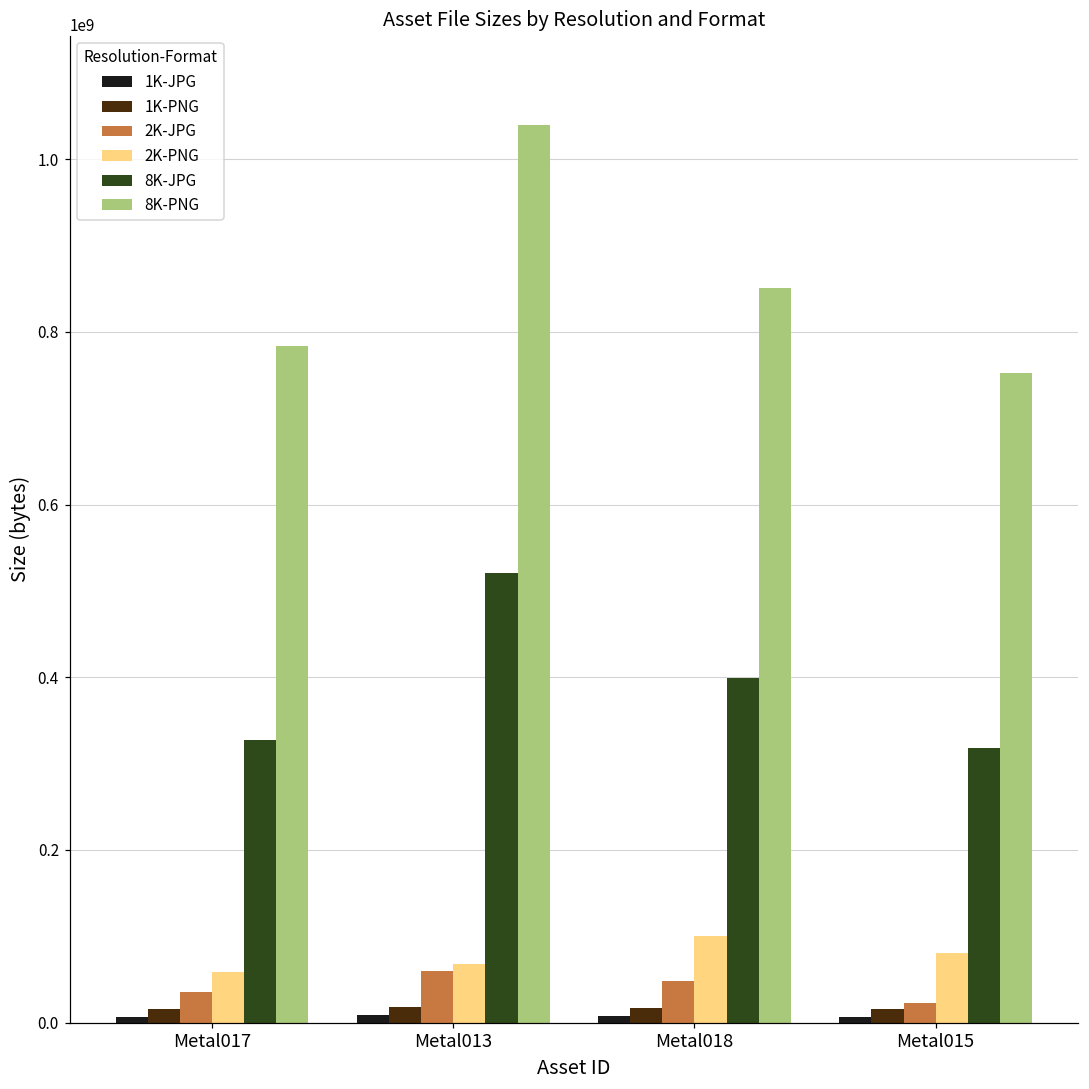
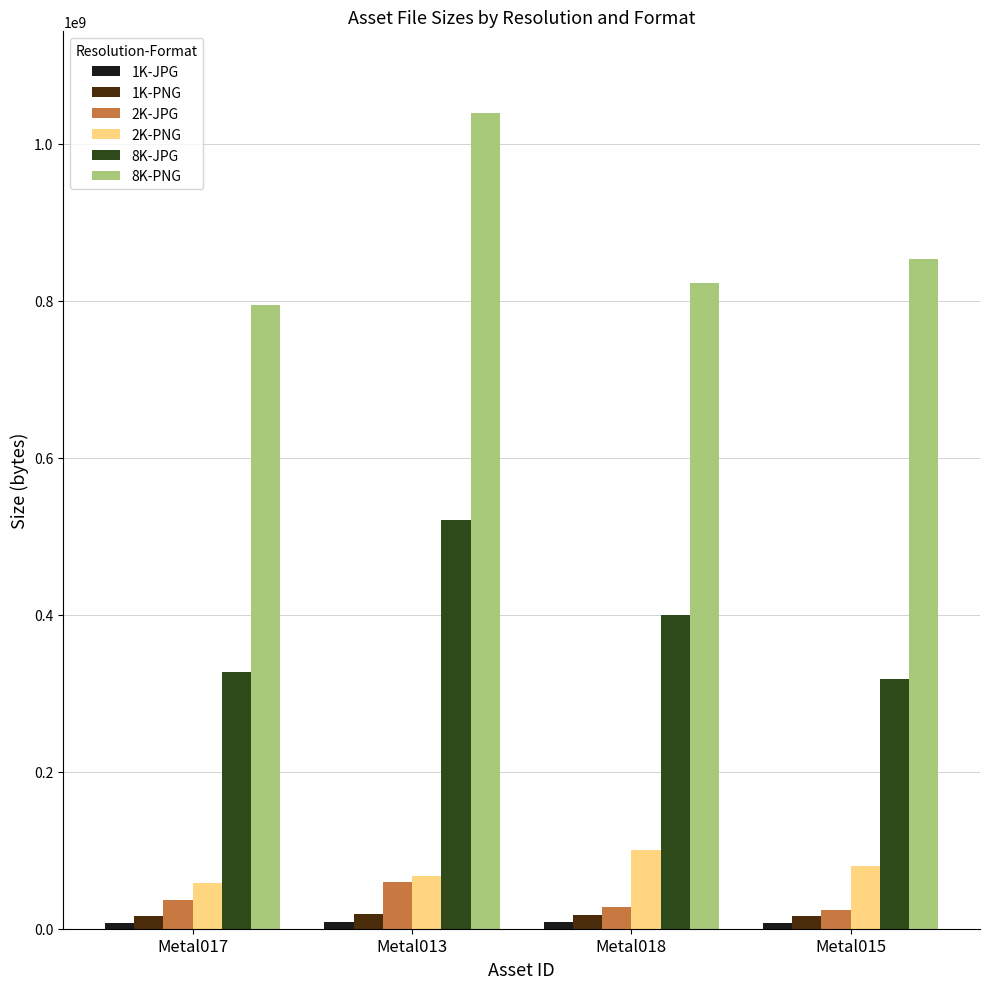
8K-PNG, Metal017: 780000000 -> 790000000
2K-JPG, Metal018: 50000000 -> 30000000
8K-PNG, Metal018: 850000000 -> 820000000
8K-PNG, Metal015: 750000000 -> 850000000
